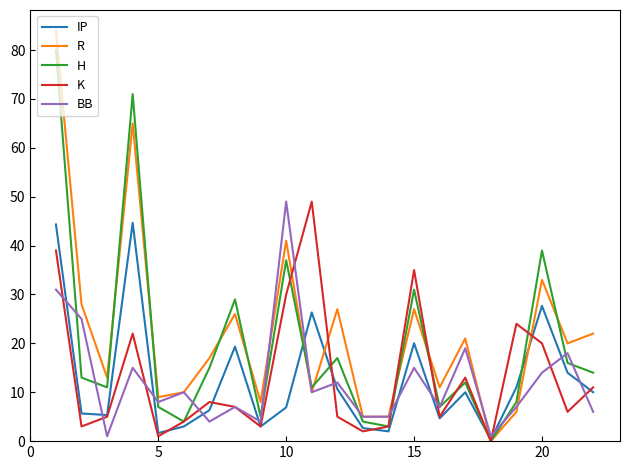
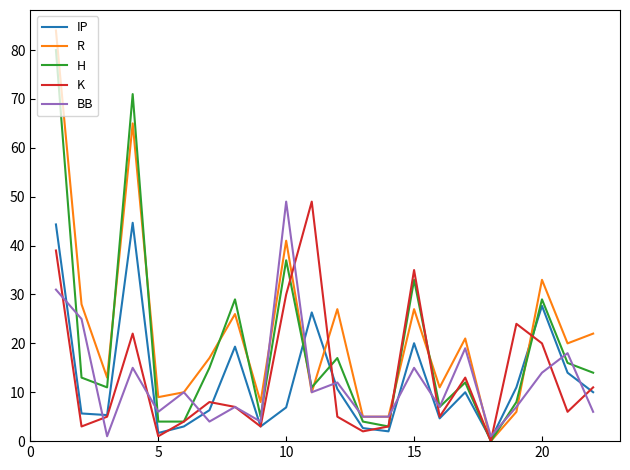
H, 5: 7 -> 4
BB, 5: 8 -> 6
H, 15: 31 -> 33
H, 20: 39 -> 29
